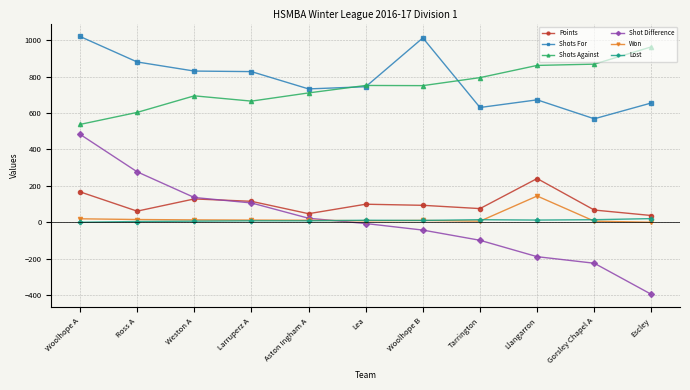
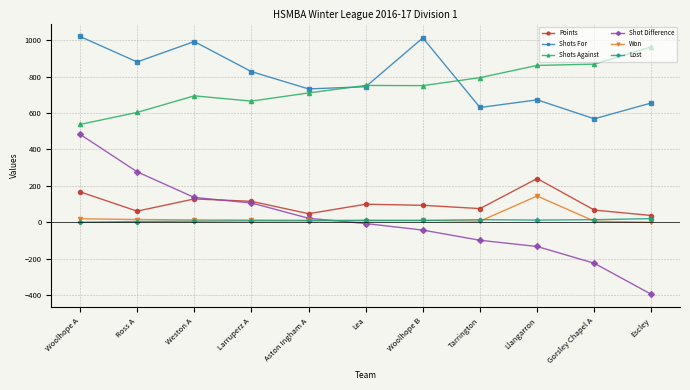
Shots For, Weston A: 830 -> 990
Shot Difference, Llangarron: -190 -> -130
